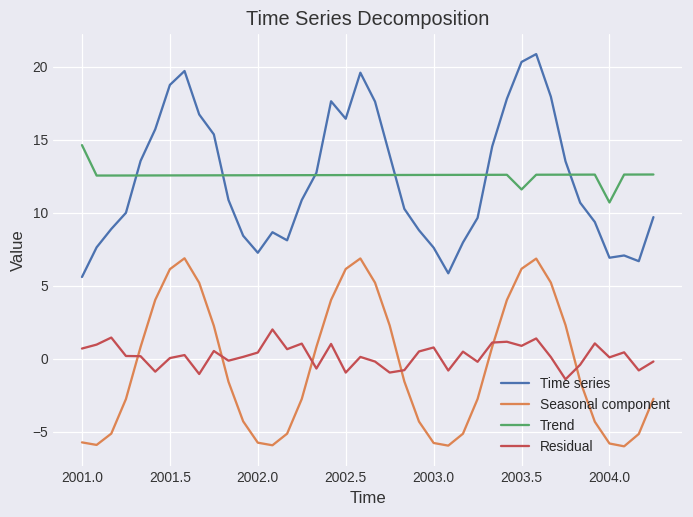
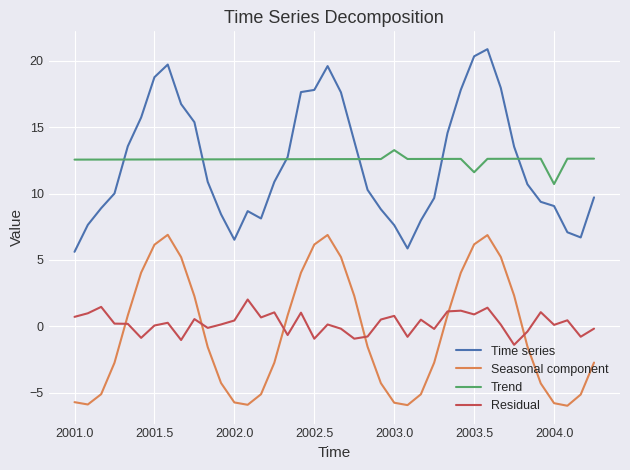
Trend, 2001.0: 14.6 -> 12.6
Time series, 2002.0: 7.3 -> 6.5
Time series, 2002.5: 16.5 -> 17.8
Trend, 2003.0: 12.6 -> 13.3
Time series, 2004.0: 6.9 -> 9.1
